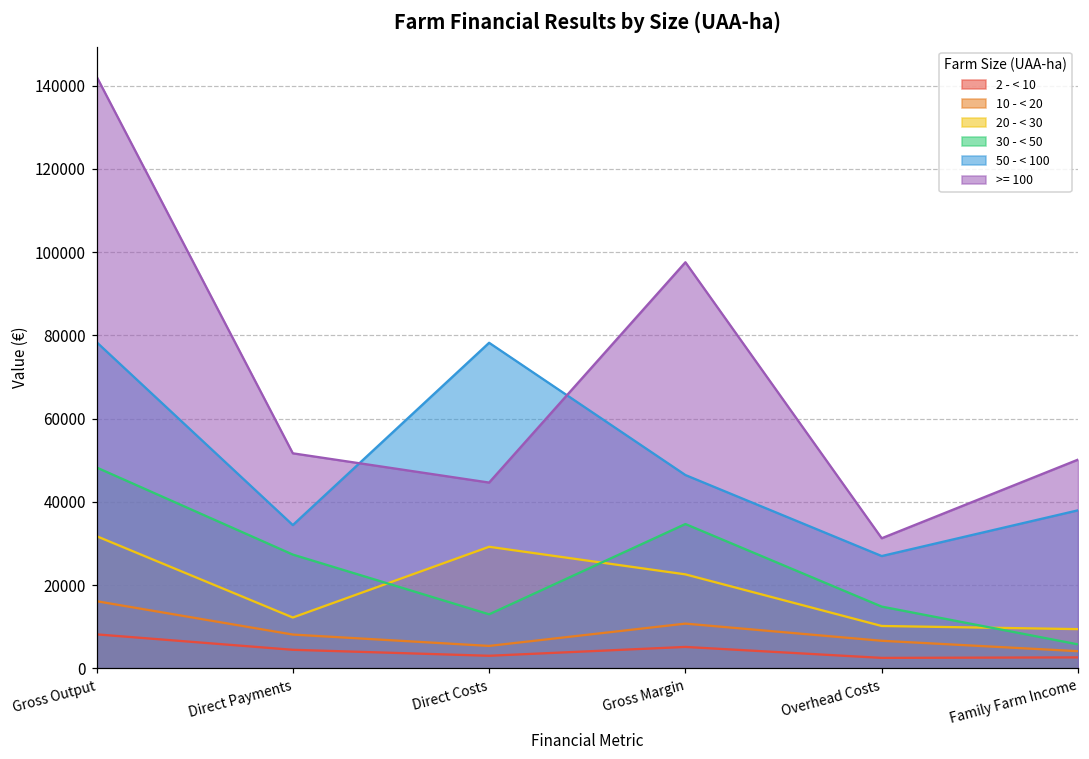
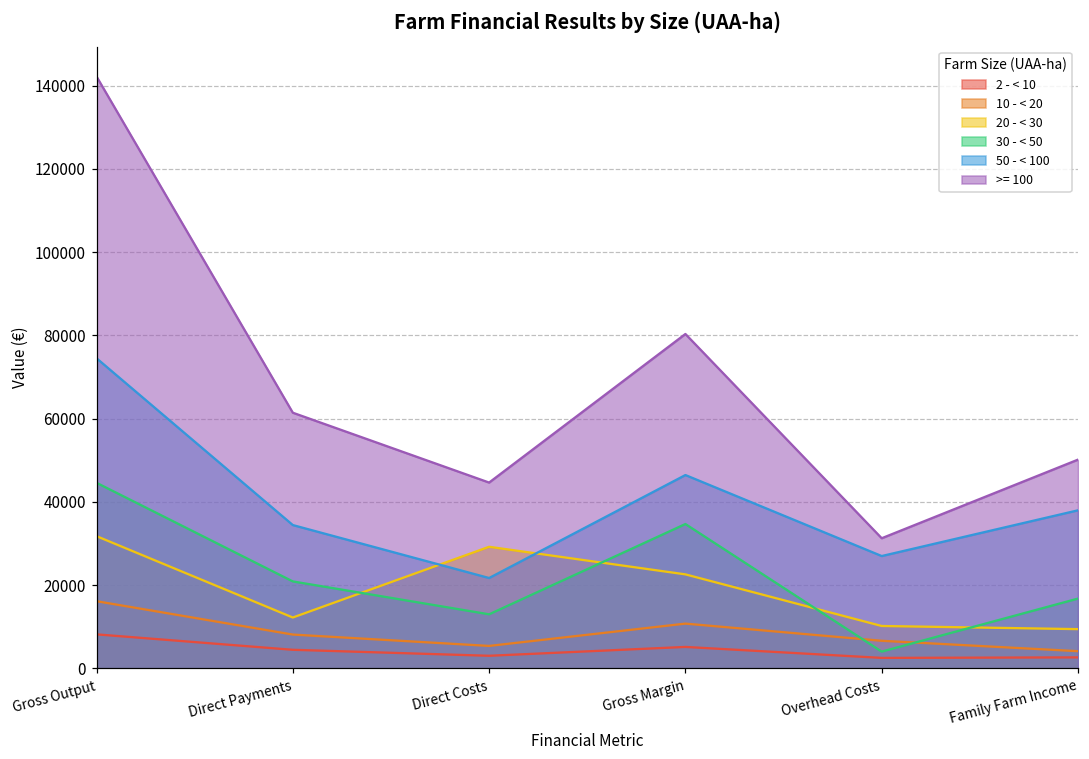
30 - < 50, Gross Output: 48000 -> 45000
50 - < 100, Gross Output: 78000 -> 74000
30 - < 50, Direct Payments: 27000 -> 21000
>= 100, Direct Payments: 52000 -> 61000
50 - < 100, Direct Costs: 78000 -> 22000
>= 100, Gross Margin: 98000 -> 80000
30 - < 50, Overhead Costs: 15000 -> 4000
30 - < 50, Family Farm Income: 6000 -> 17000
